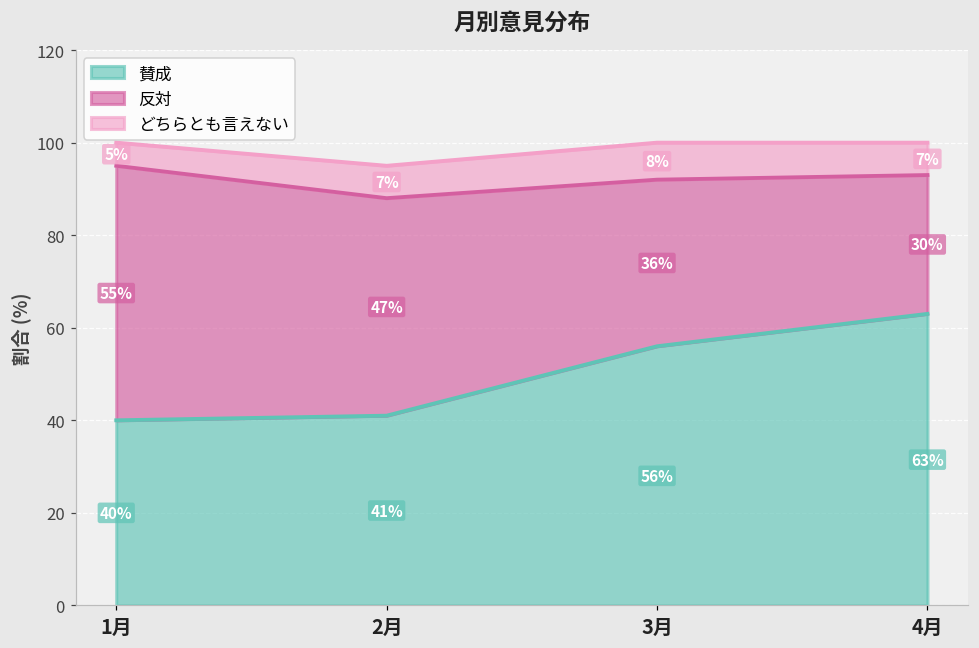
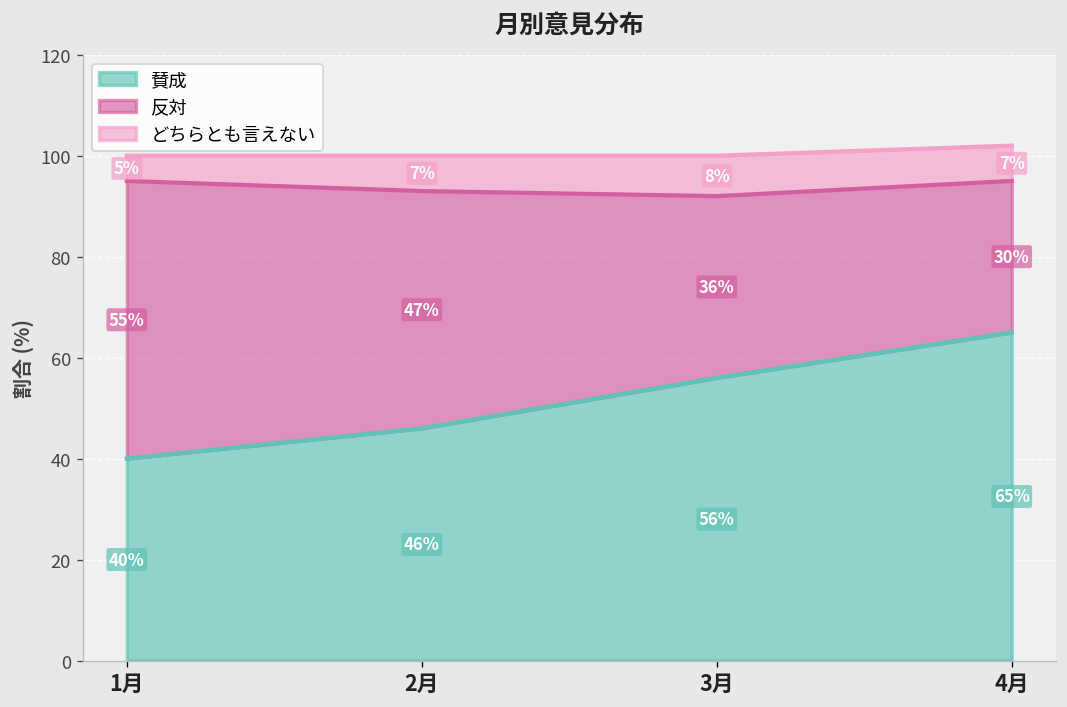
賛成, 2月: 41% -> 46%
賛成, 4月: 63% -> 65%
